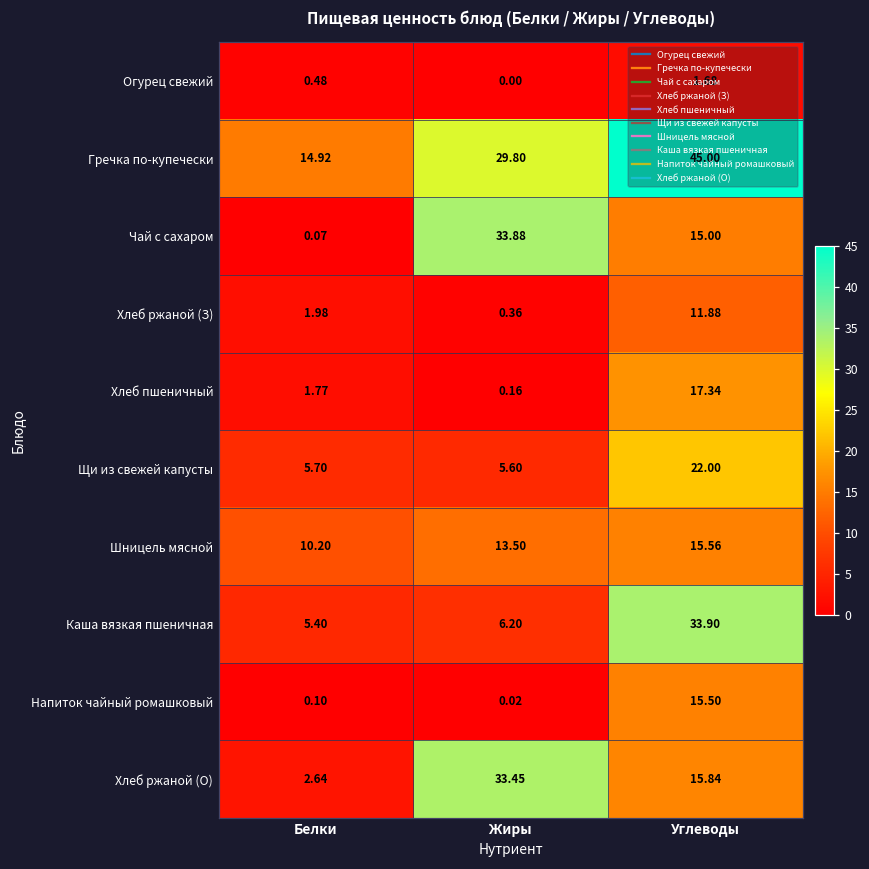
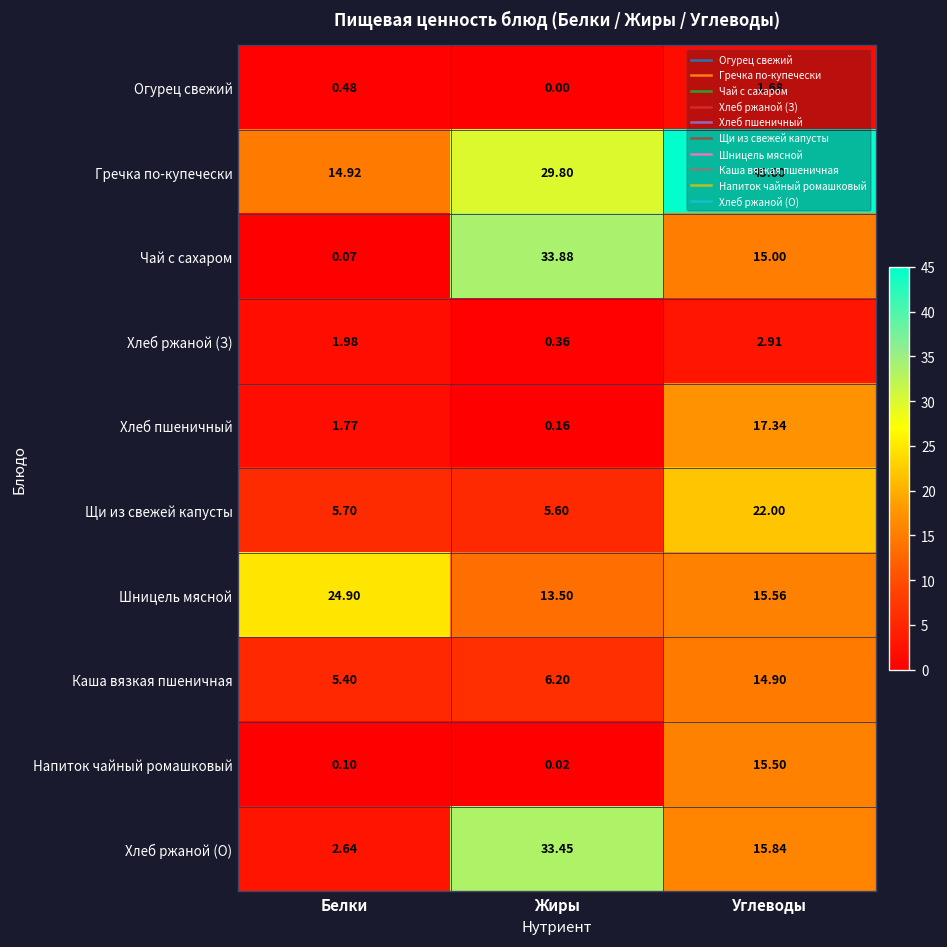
Хлеб ржаной (З), Углеводы: 11.88 -> 2.91
Шницель мясной, Белки: 10.20 -> 24.90
Каша вязкая пшеничная, Углеводы: 33.90 -> 14.90
